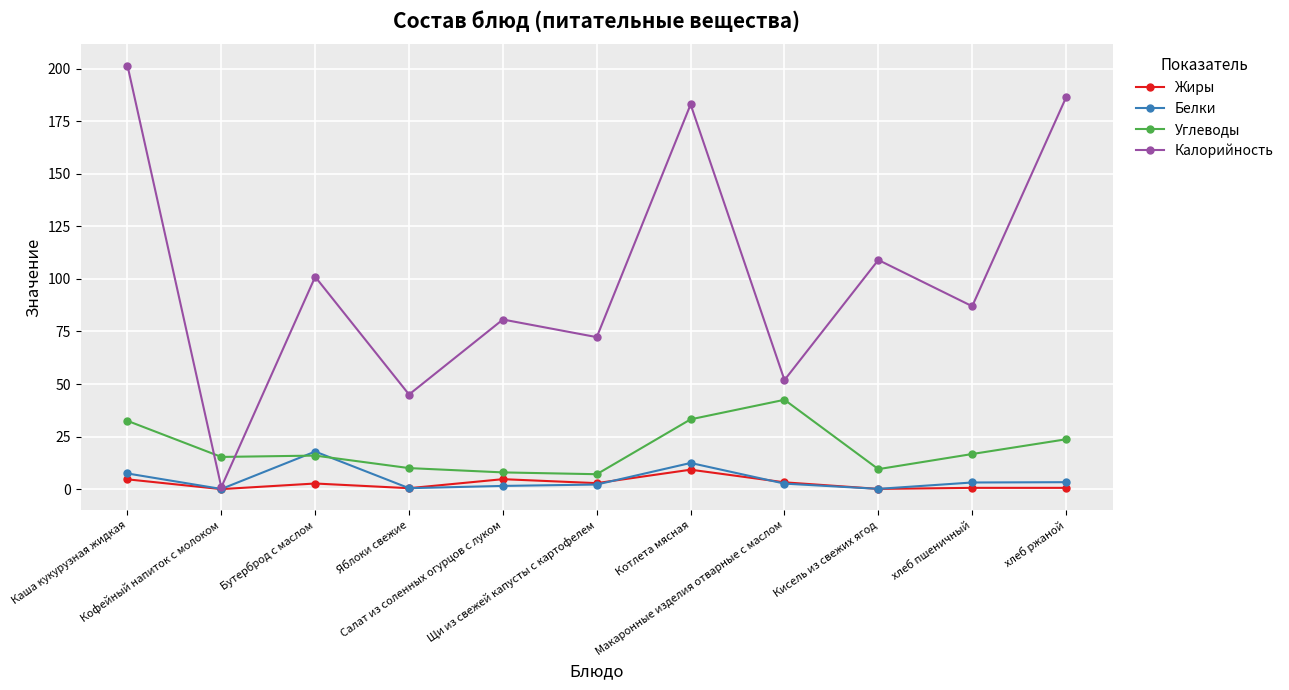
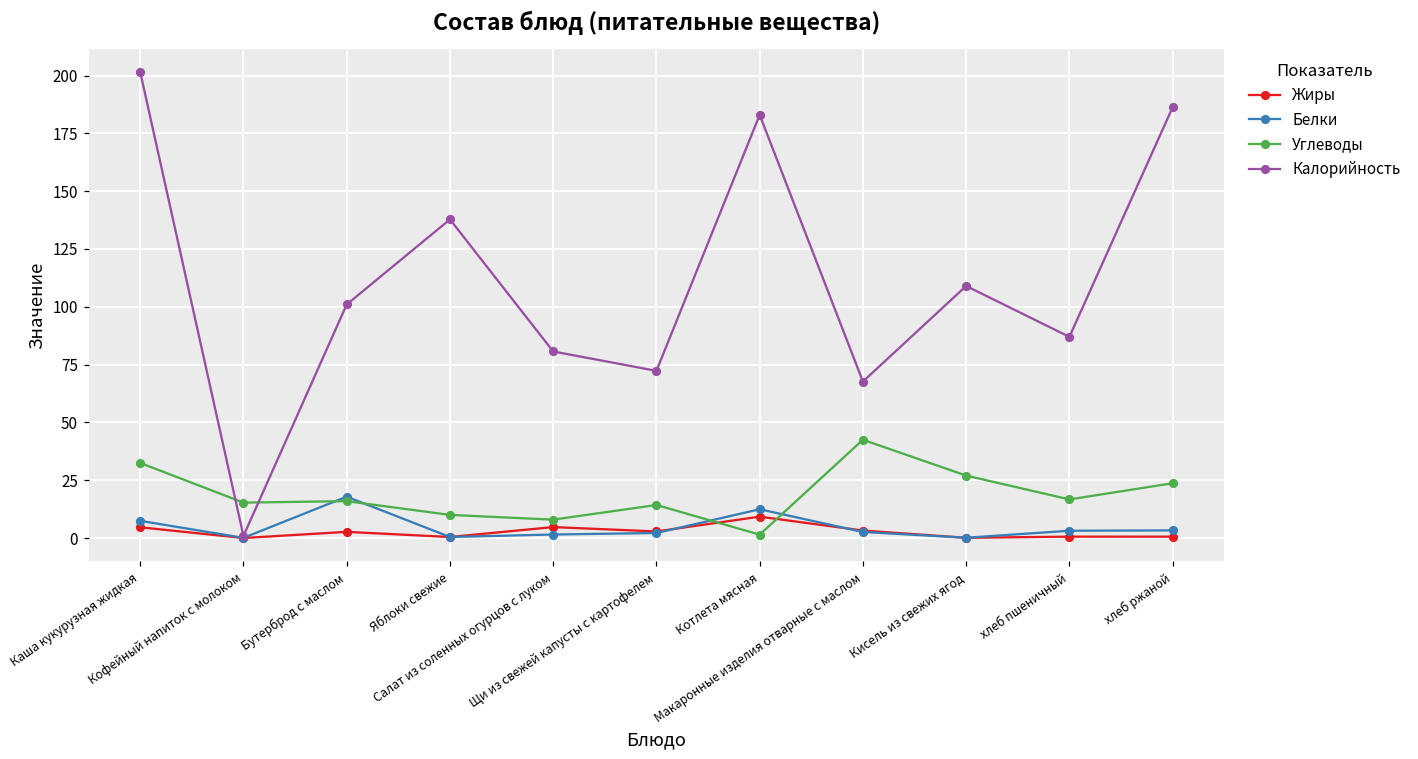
Калорийность, Яблоки свежие: 45 -> 138
Углеводы, Щи из свежей капусты с картофелем: 7 -> 14
Углеводы, Котлета мясная: 33 -> 1
Калорийность, Макаронные изделия отварные с маслом: 52 -> 68
Углеводы, Кисель из свежих ягод: 10 -> 27
